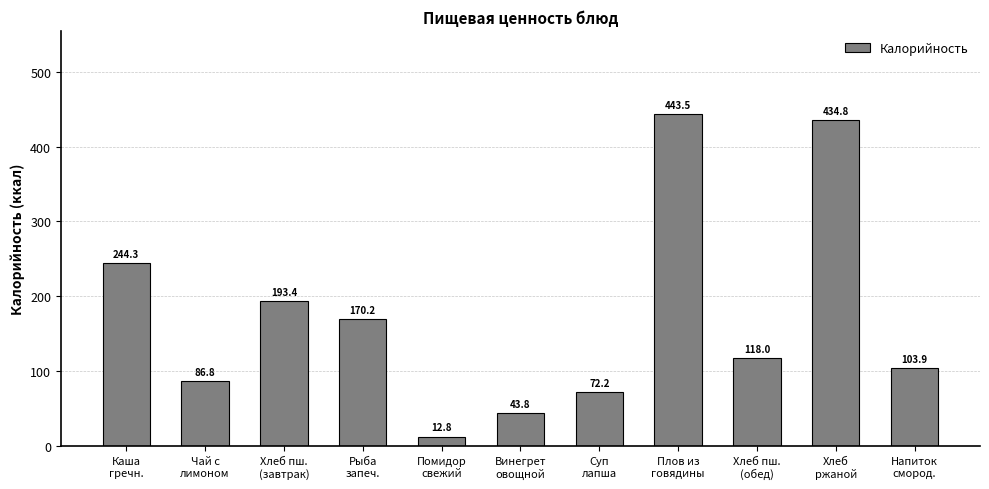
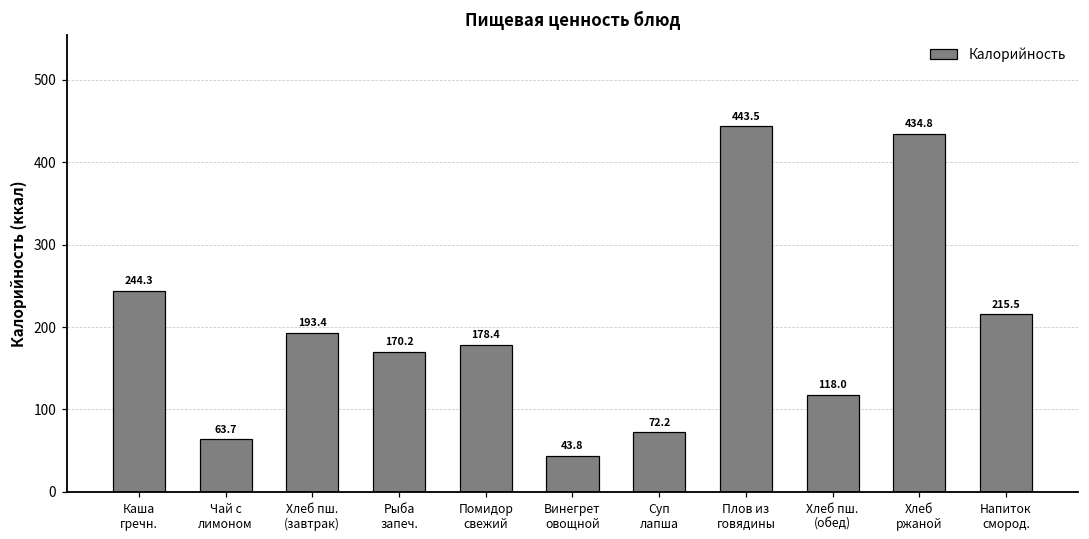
Чай с лимоном: 86.8 -> 63.7
Помидор свежий: 12.8 -> 178.4
Напиток смород.: 103.9 -> 215.5
